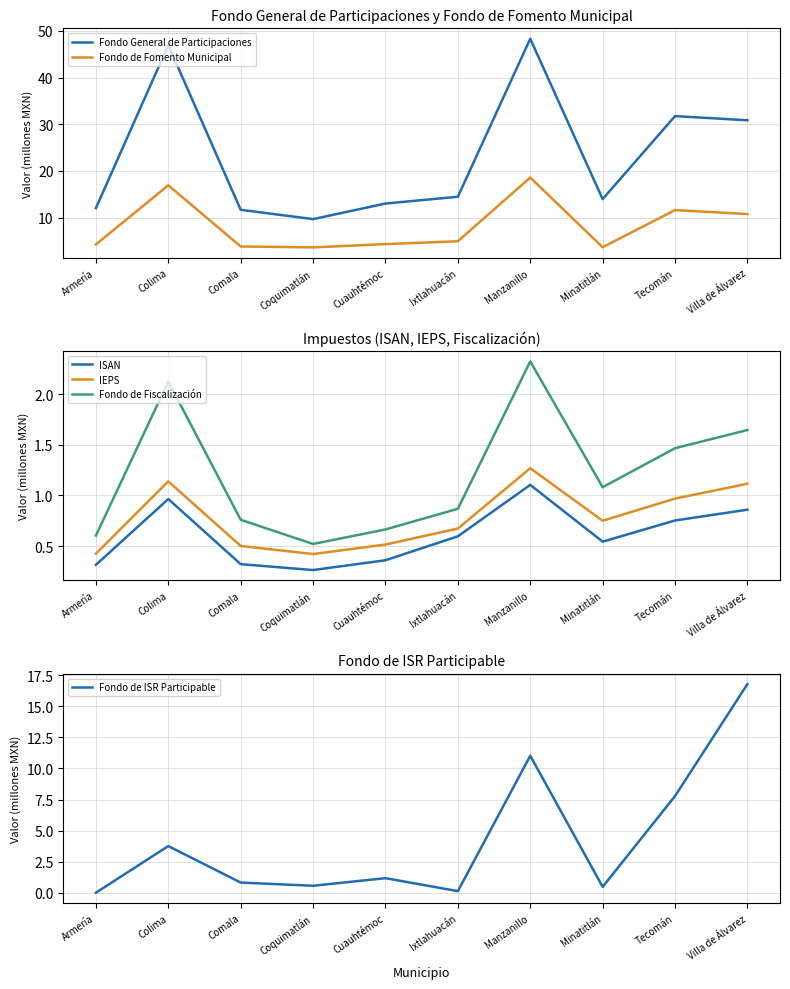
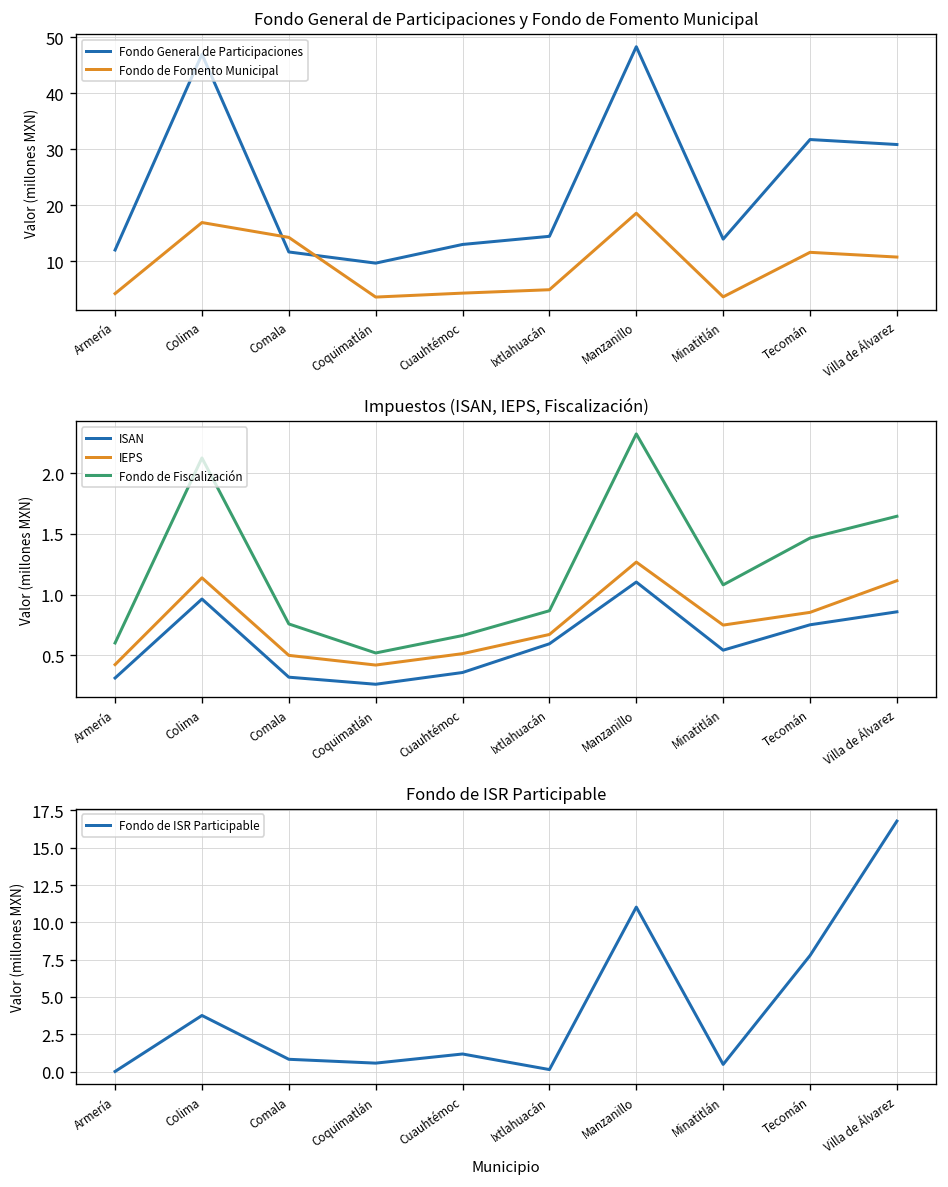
Fondo General de Participaciones y Fondo de Fomento Municipal, Fondo de Fomento Municipal, Comala: 4 -> 14
Impuestos (ISAN, IEPS, Fiscalización), IEPS, Tecomán: 0.97 -> 0.85
